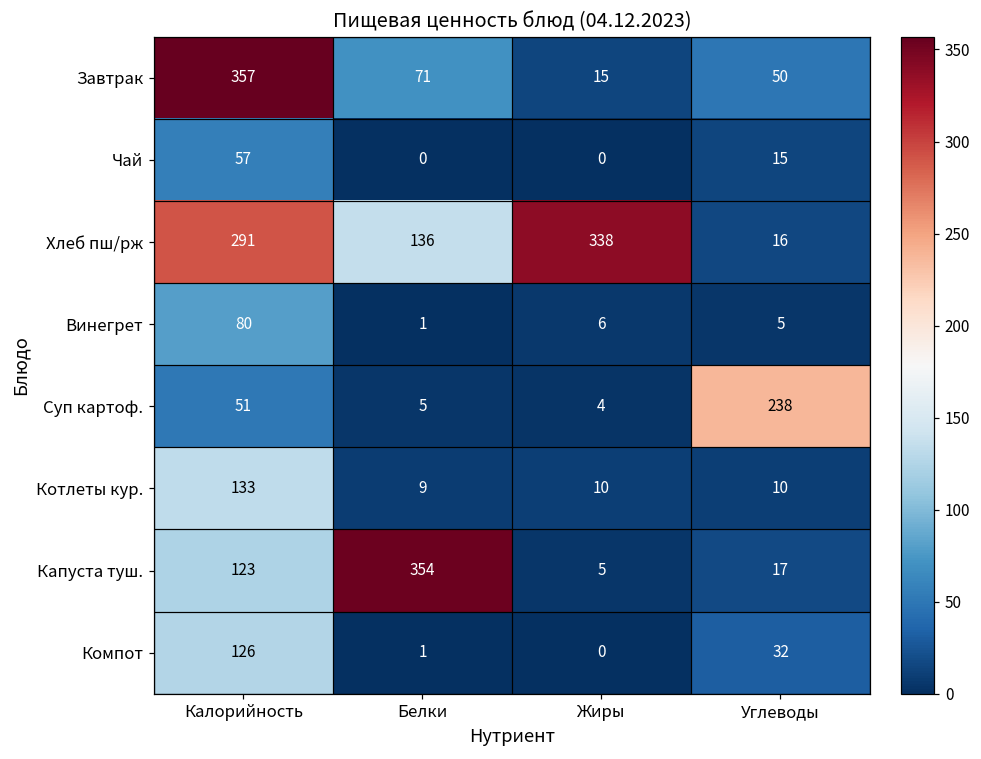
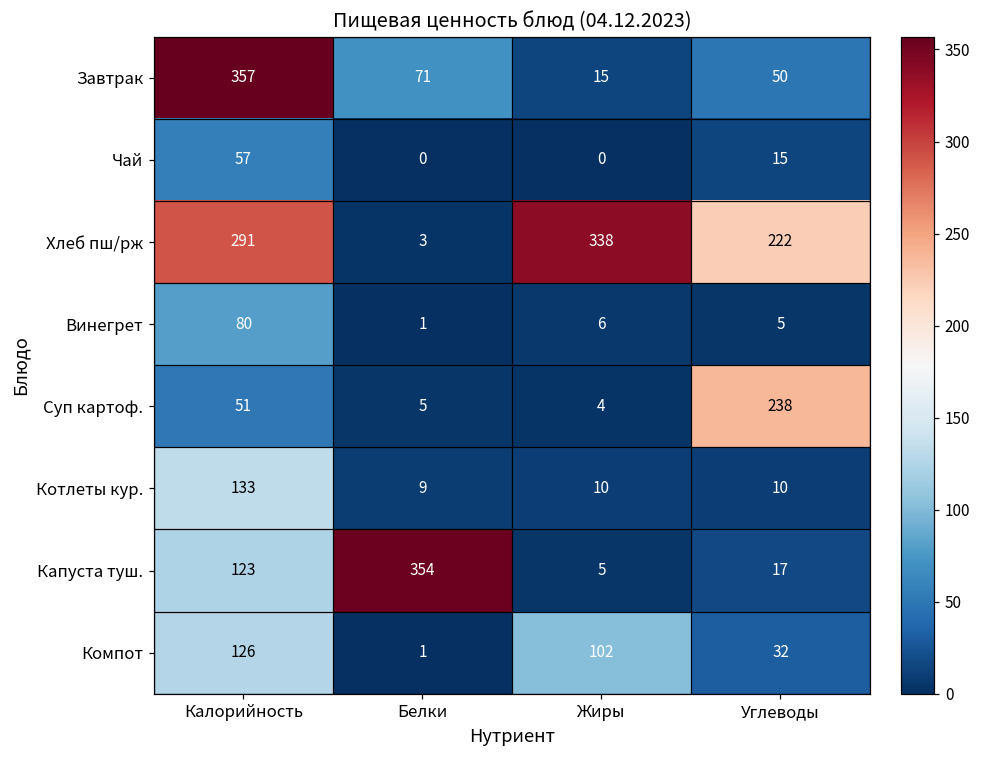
Хлеб пш/рж, Белки: 136 -> 3
Хлеб пш/рж, Углеводы: 16 -> 222
Компот, Жиры: 0 -> 102
